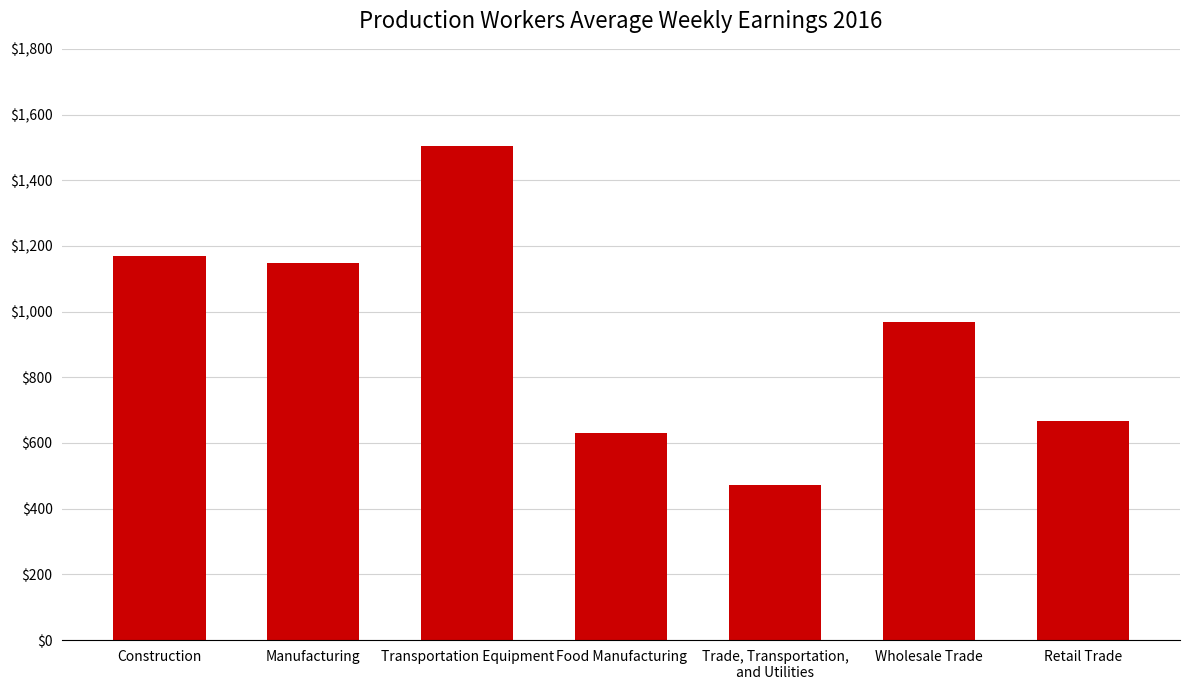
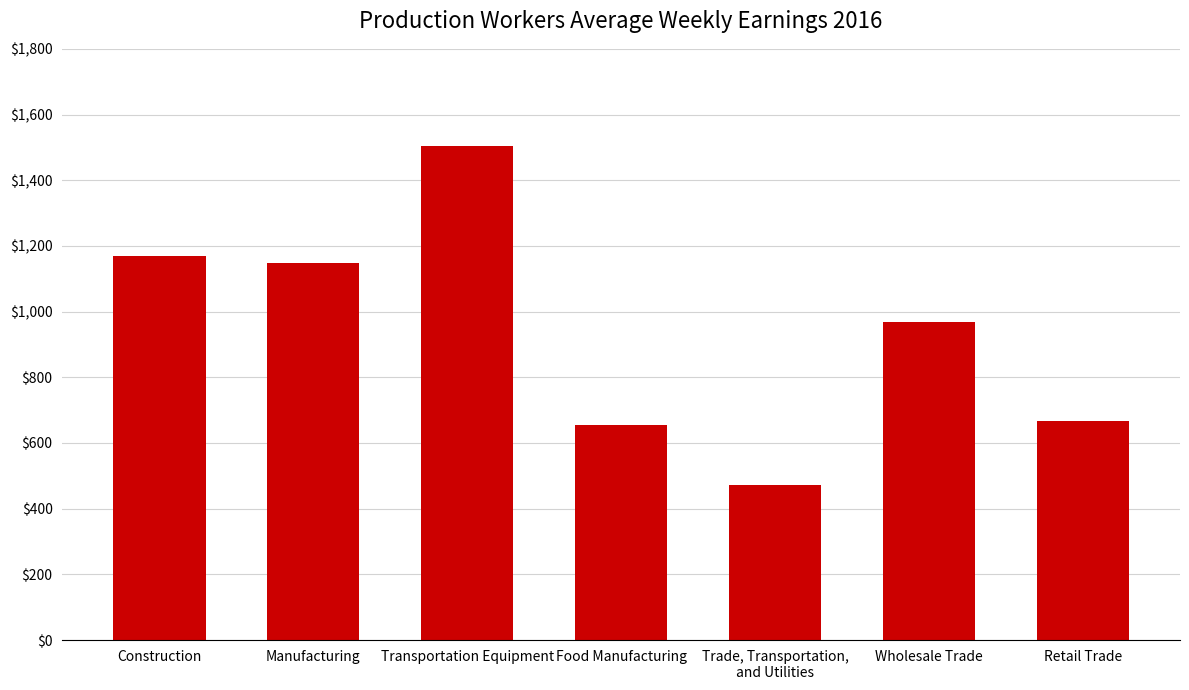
Food Manufacturing: $630 -> $660
